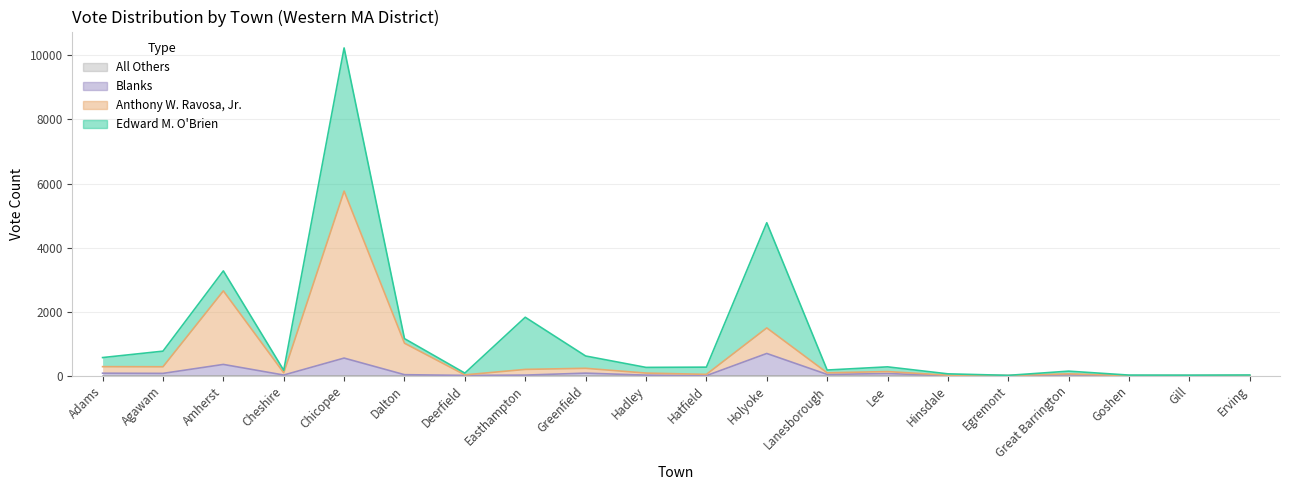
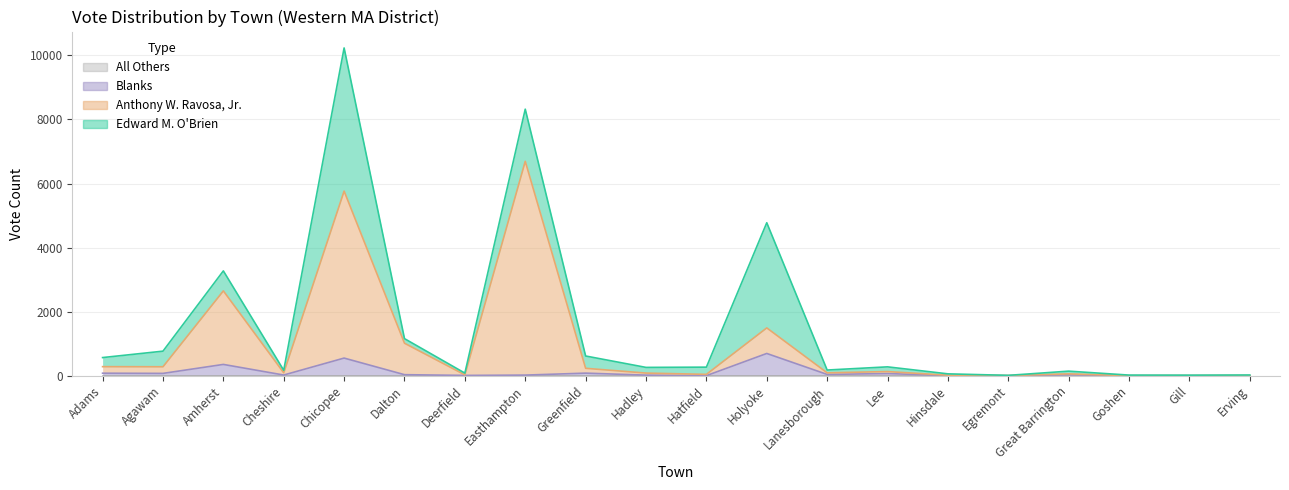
Anthony W. Ravosa, Jr., Easthampton: 200 -> 6700
